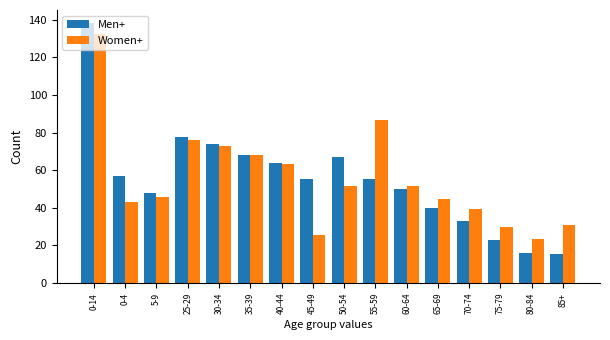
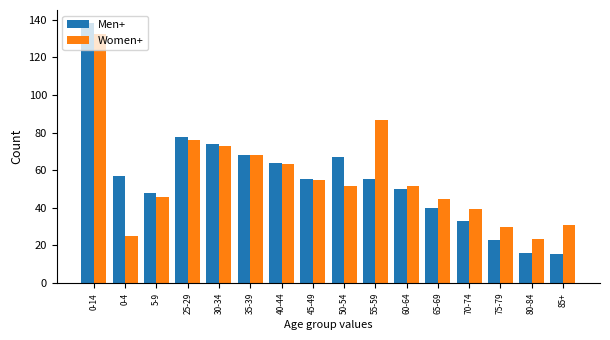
Women+, 0-4: 43 -> 25
Women+, 45-49: 26 -> 55
